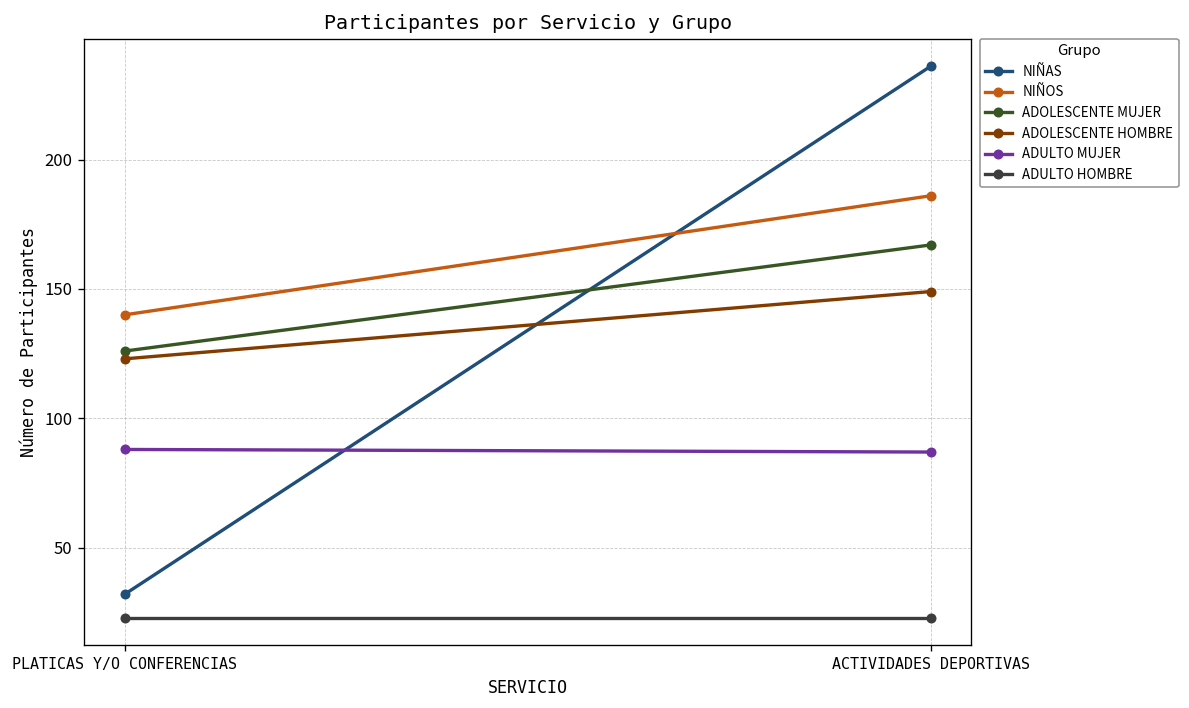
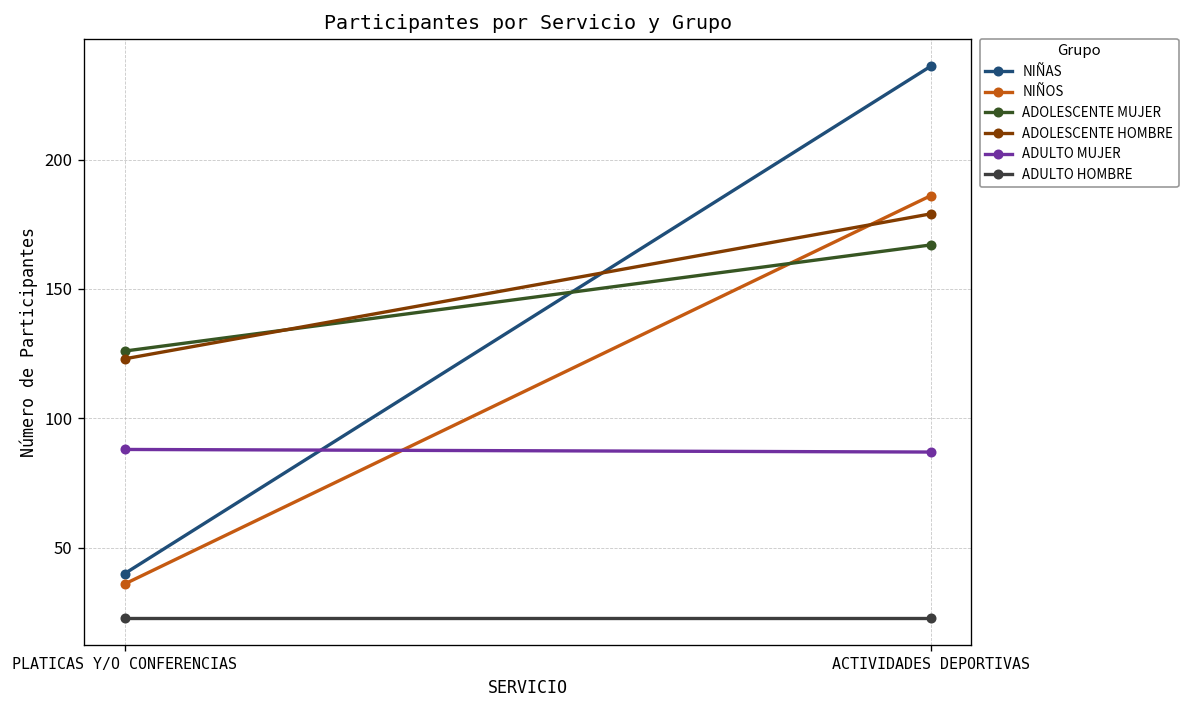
NIÑAS, PLATICAS Y/O CONFERENCIAS: 32 -> 40
NIÑOS, PLATICAS Y/O CONFERENCIAS: 140 -> 36
ADOLESCENTE HOMBRE, ACTIVIDADES DEPORTIVAS: 149 -> 179
